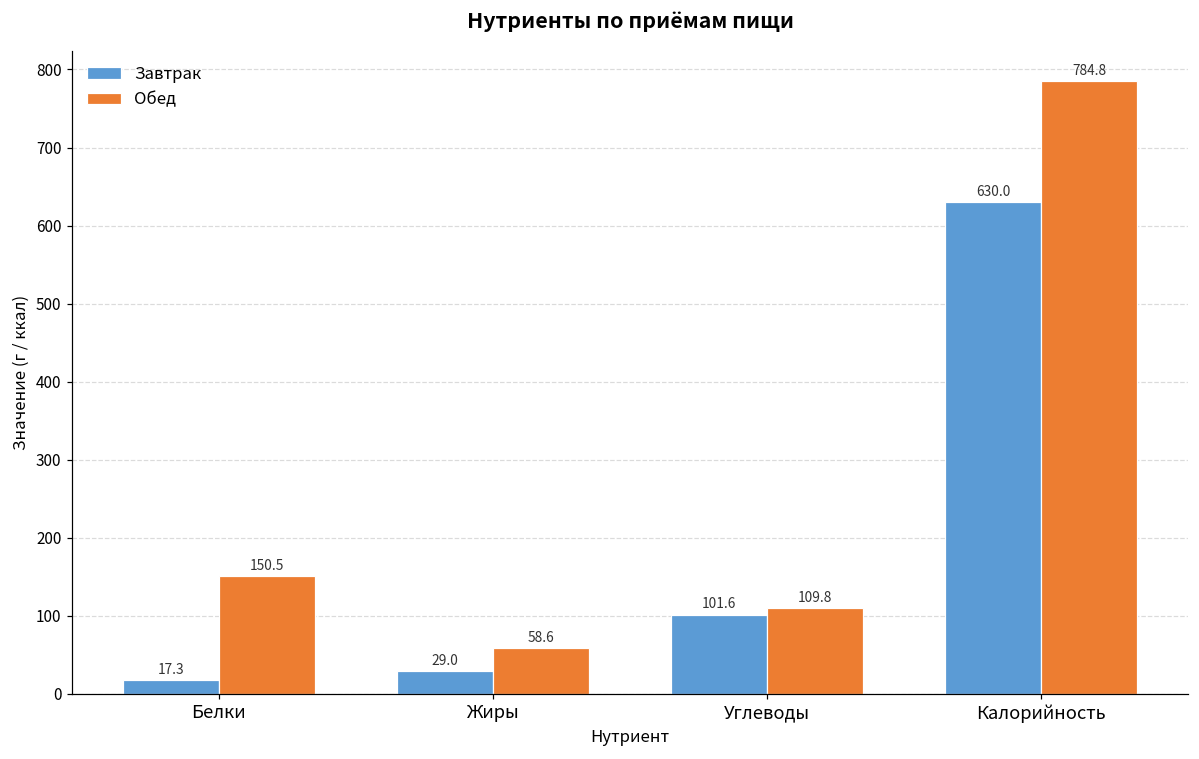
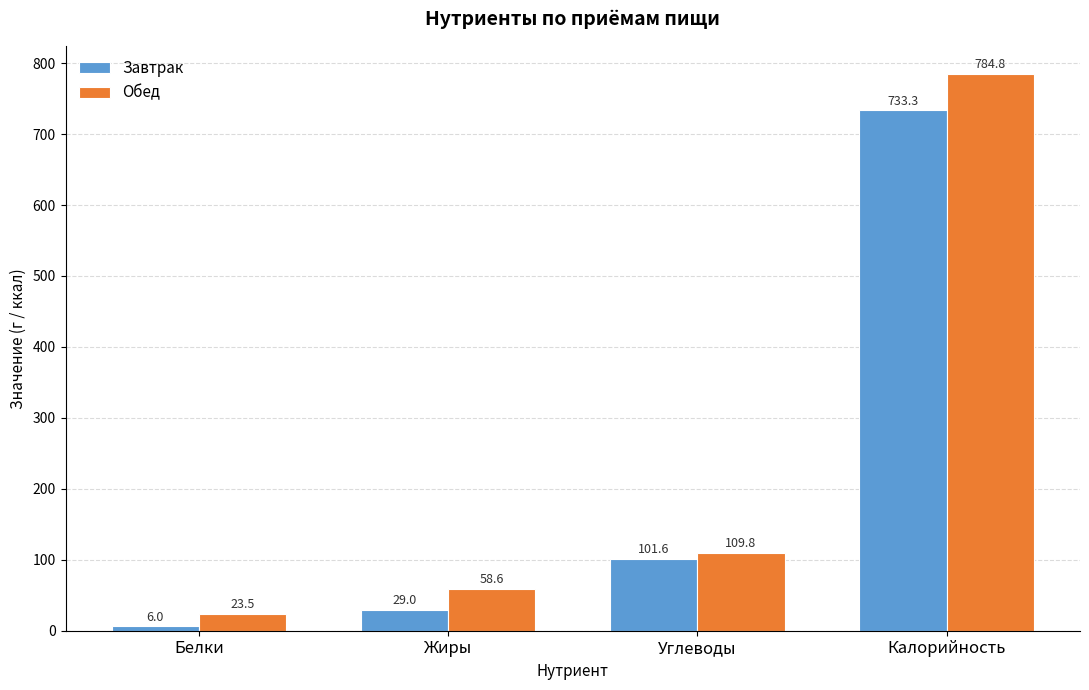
Завтрак, Белки: 17.3 -> 6.0
Обед, Белки: 150.5 -> 23.5
Завтрак, Калорийность: 630.0 -> 733.3
